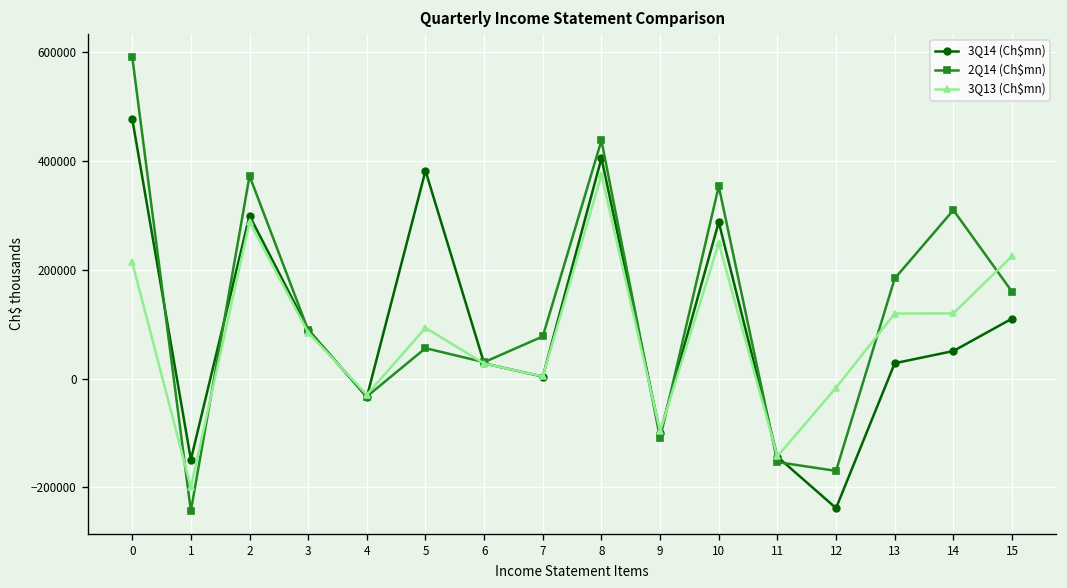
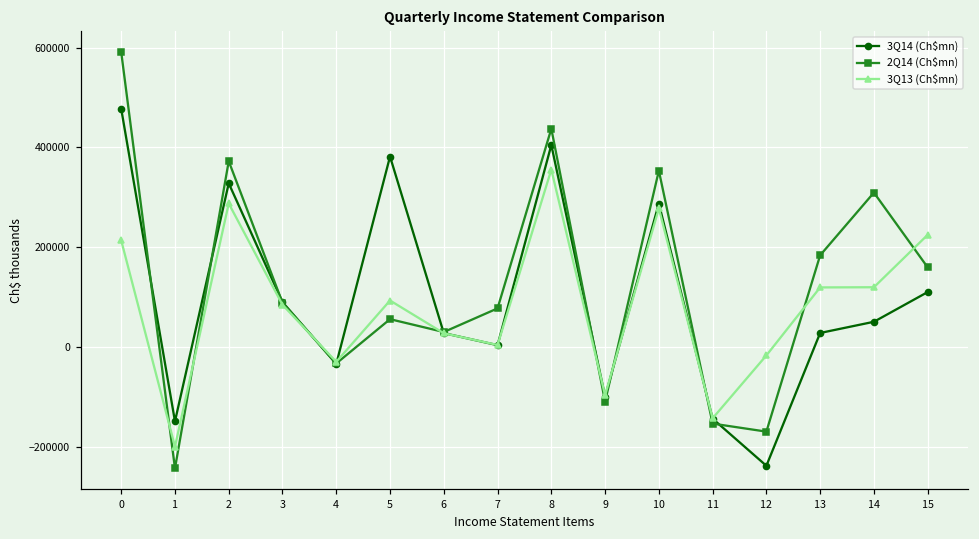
3Q14 (Ch$mn), 2: 300000 -> 330000
3Q13 (Ch$mn), 8: 370000 -> 360000
3Q13 (Ch$mn), 10: 250000 -> 280000
